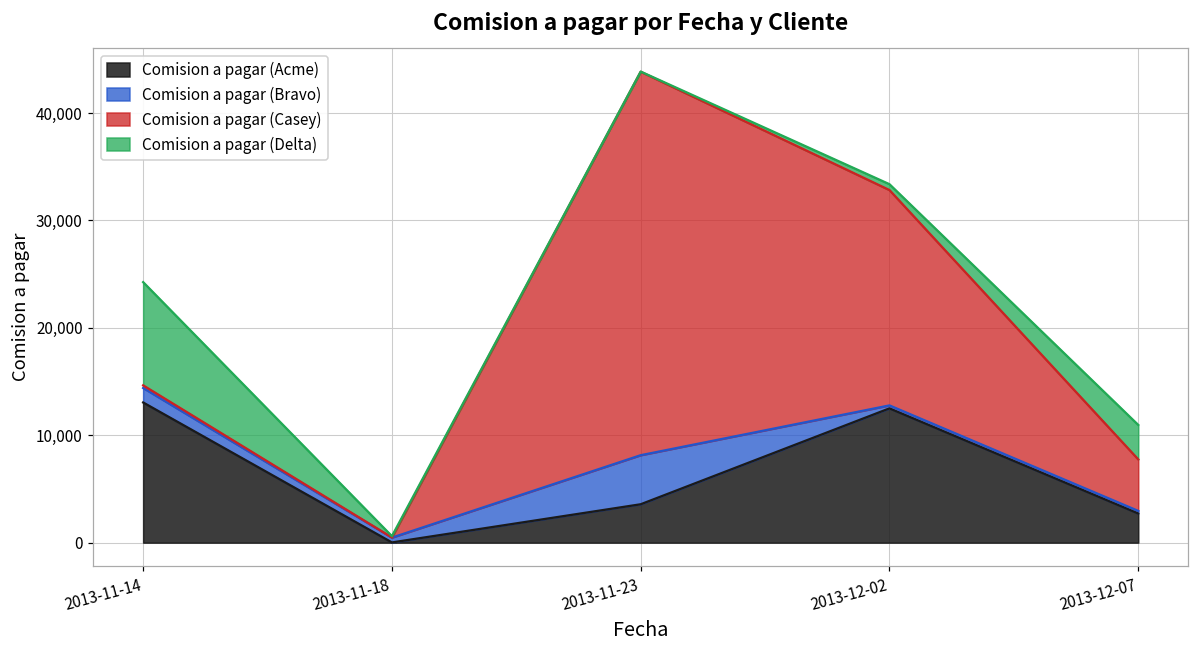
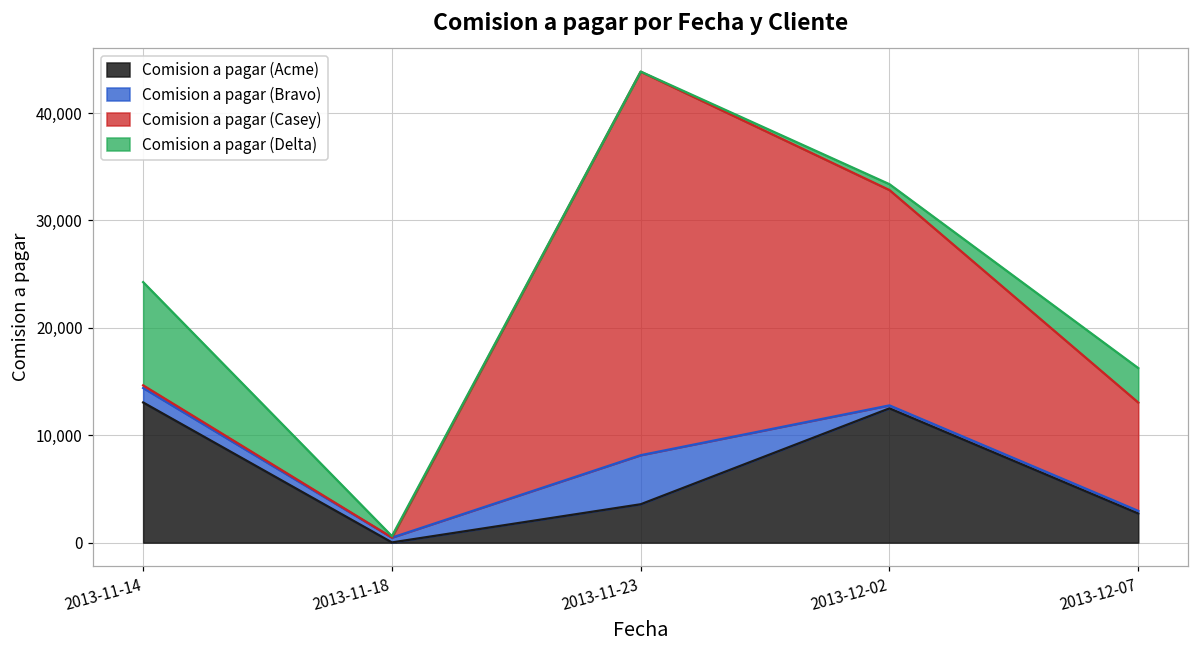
Comision a pagar (Casey), 2013-12-07: 5,000 -> 10,000
